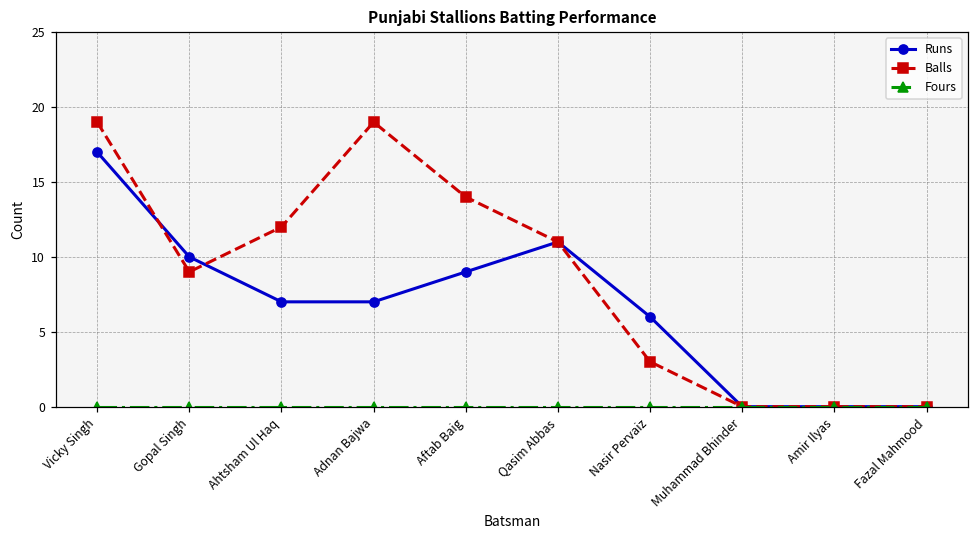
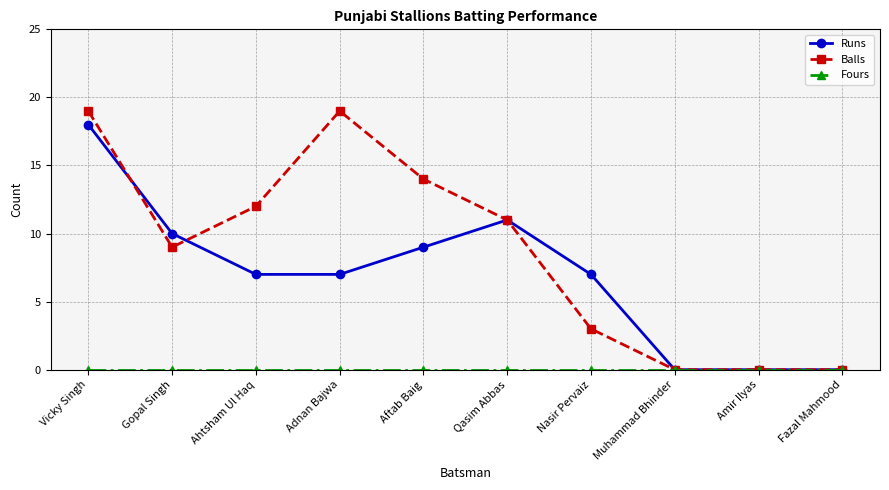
Runs, Vicky Singh: 17 -> 18
Runs, Nasir Pervaiz: 6 -> 7
